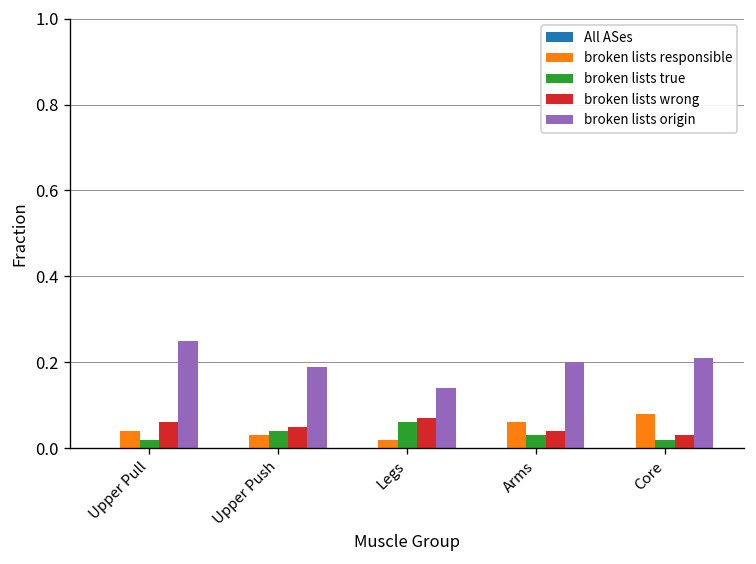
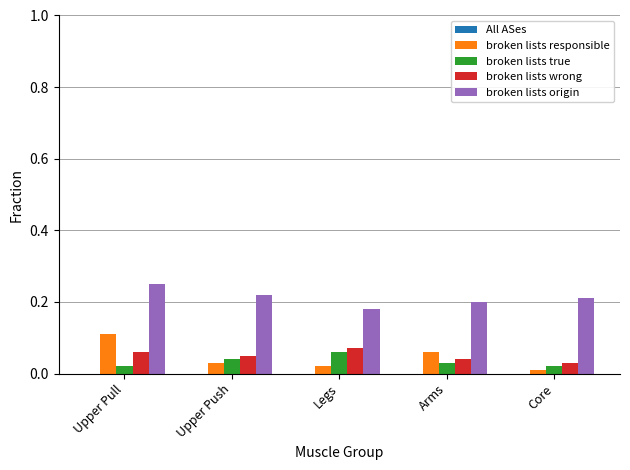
broken lists responsible, Upper Pull: 0.04 -> 0.11
broken lists origin, Upper Push: 0.19 -> 0.22
broken lists origin, Legs: 0.14 -> 0.18
broken lists responsible, Core: 0.08 -> 0.01
